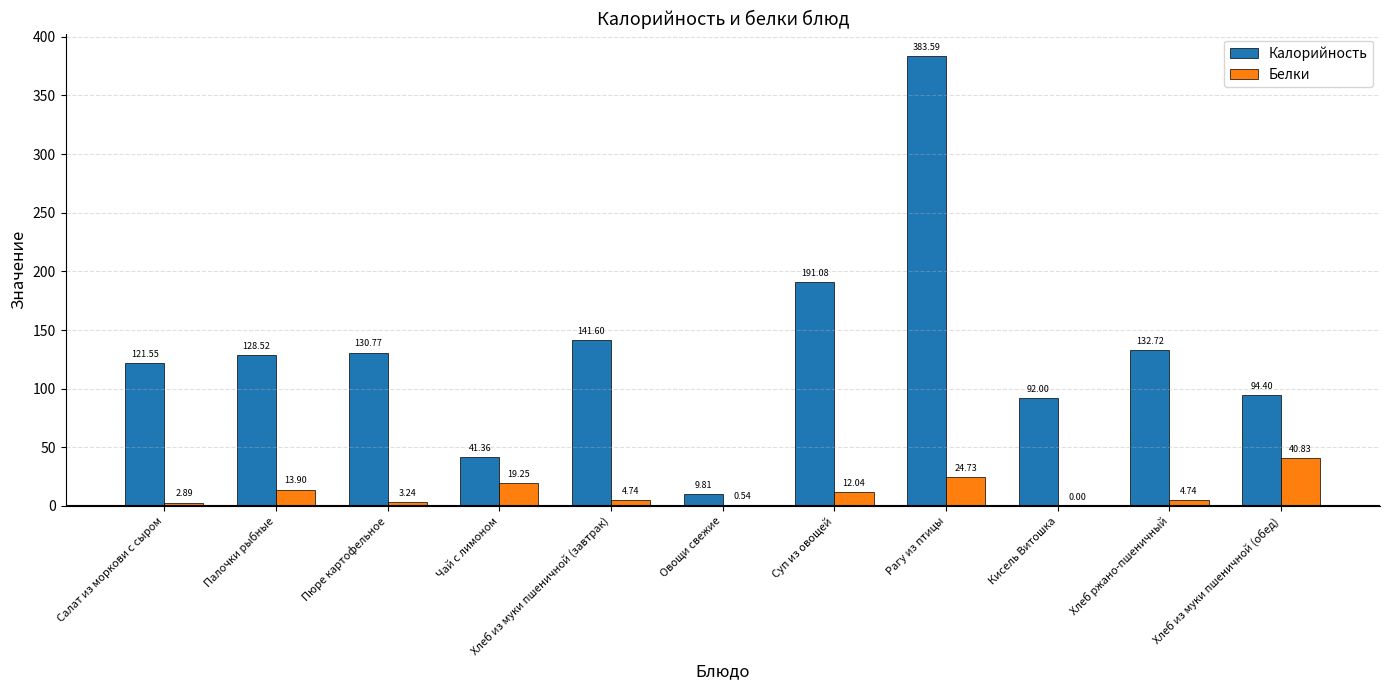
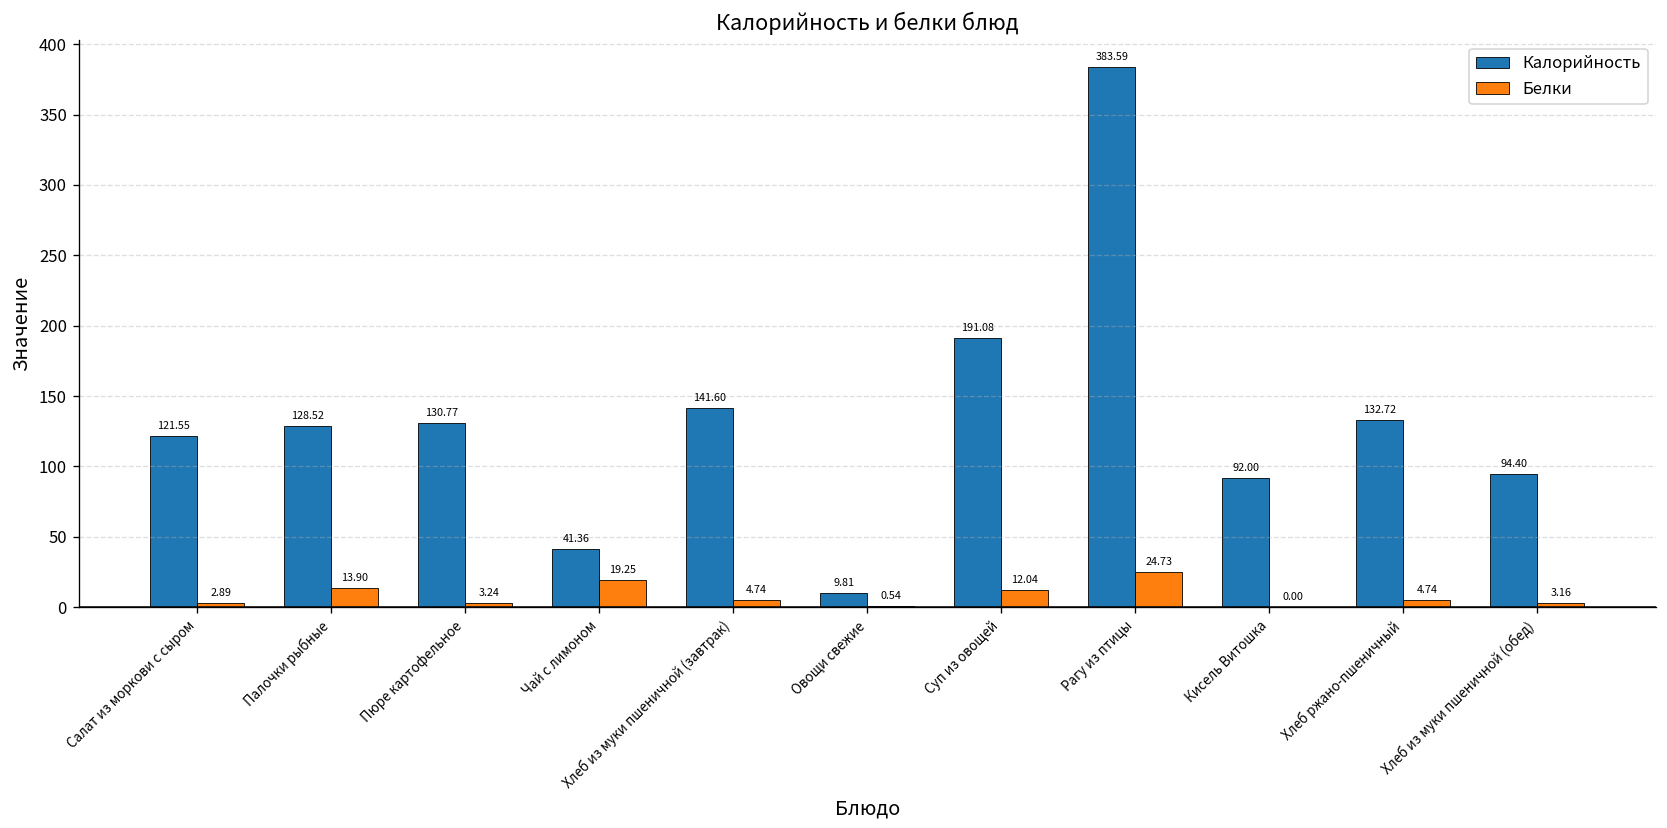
Белки, Хлеб из муки пшеничной (обед): 40.83 -> 3.16
